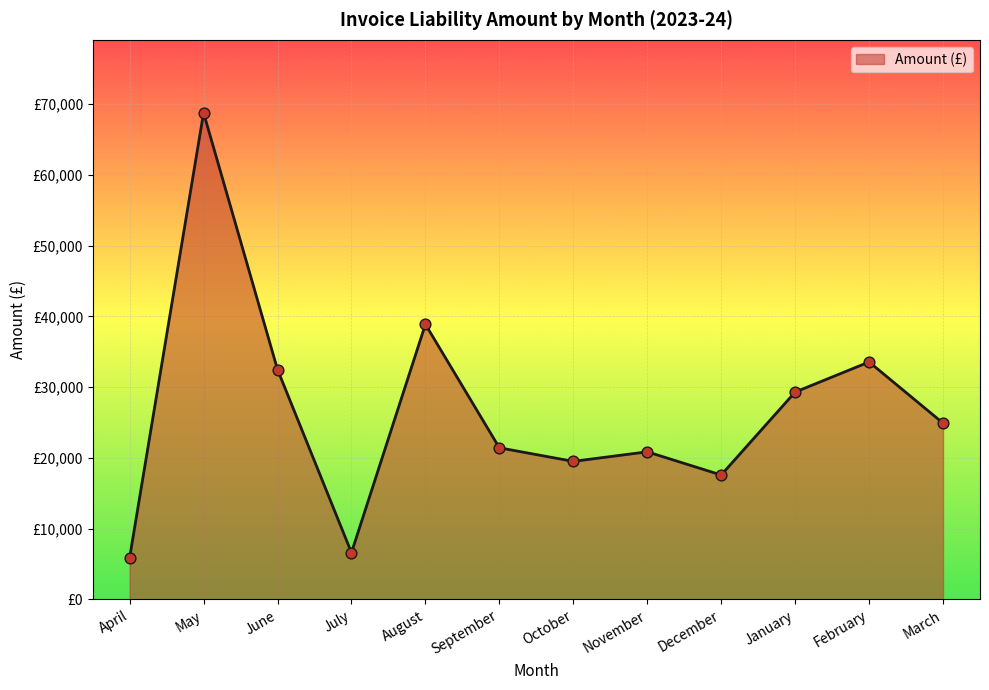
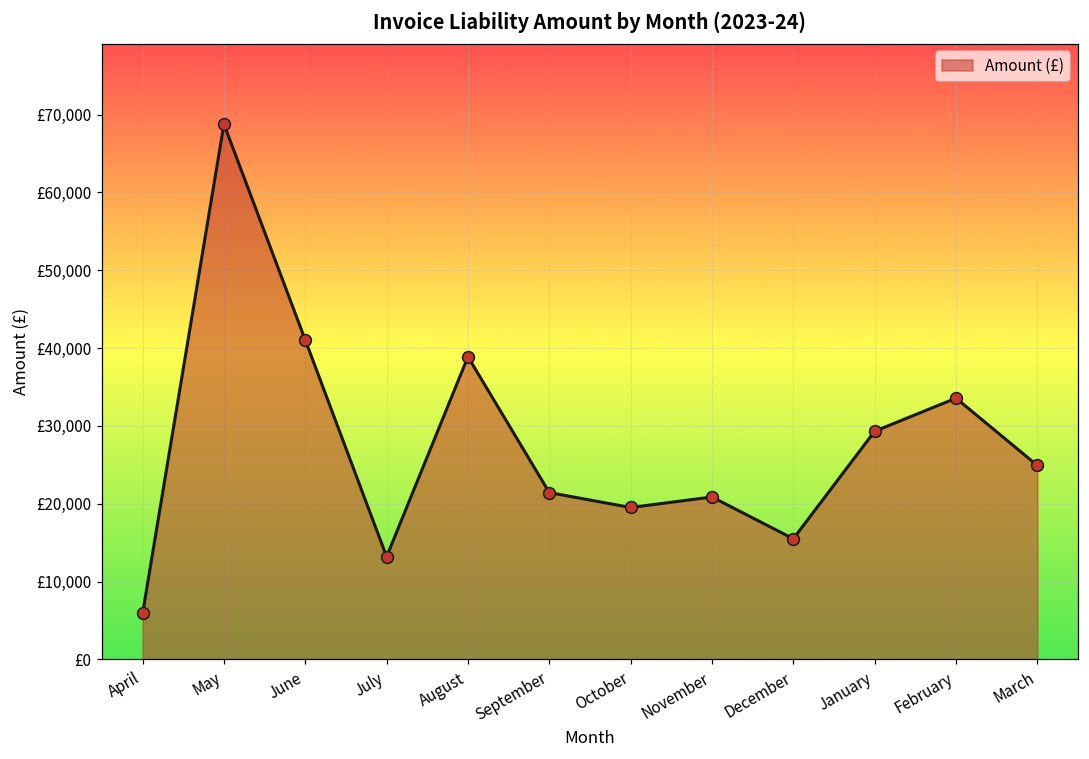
June: £32,000 -> £41,000
July: £7,000 -> £13,000
December: £18,000 -> £16,000
